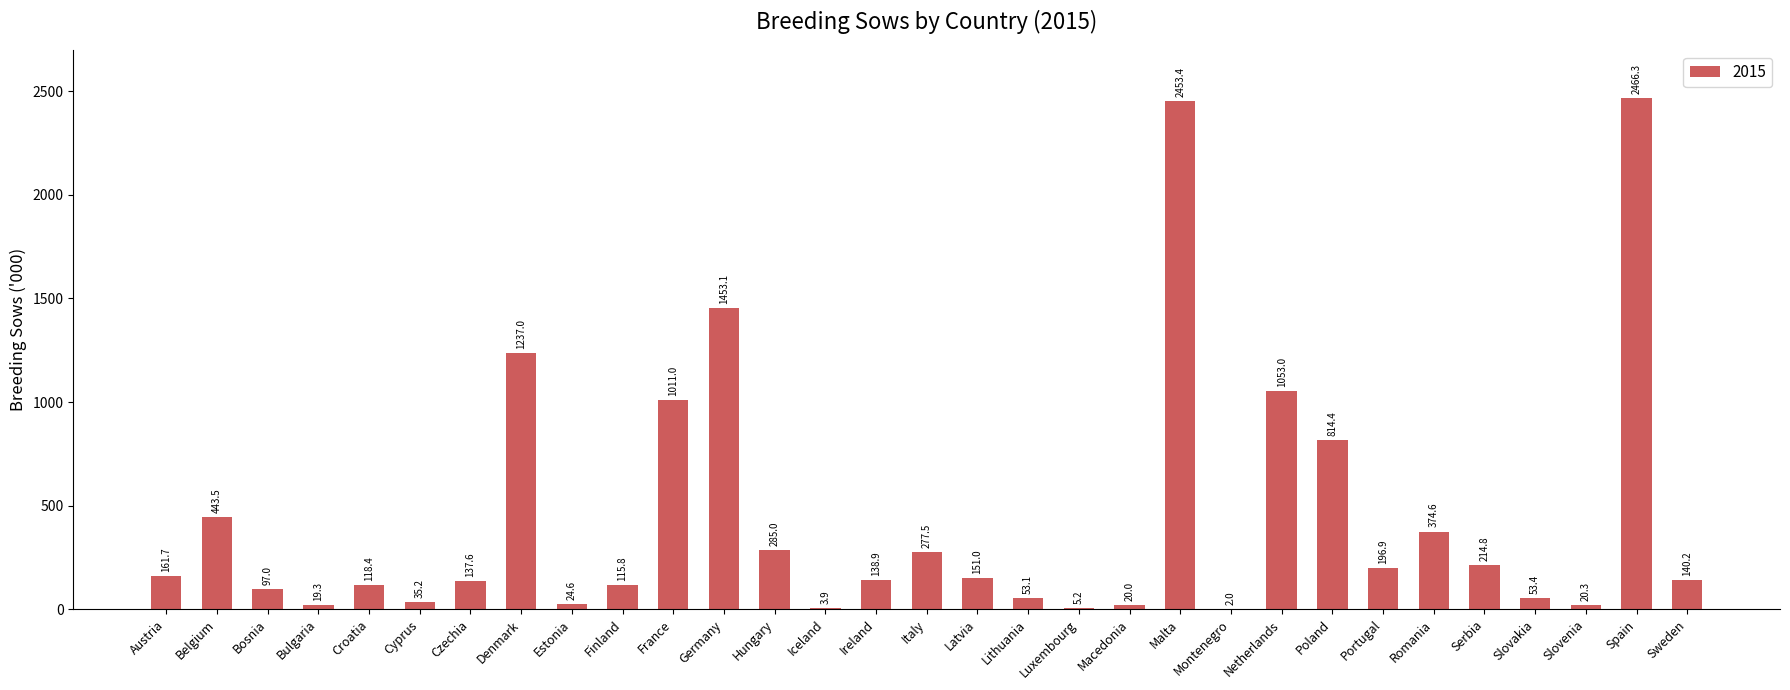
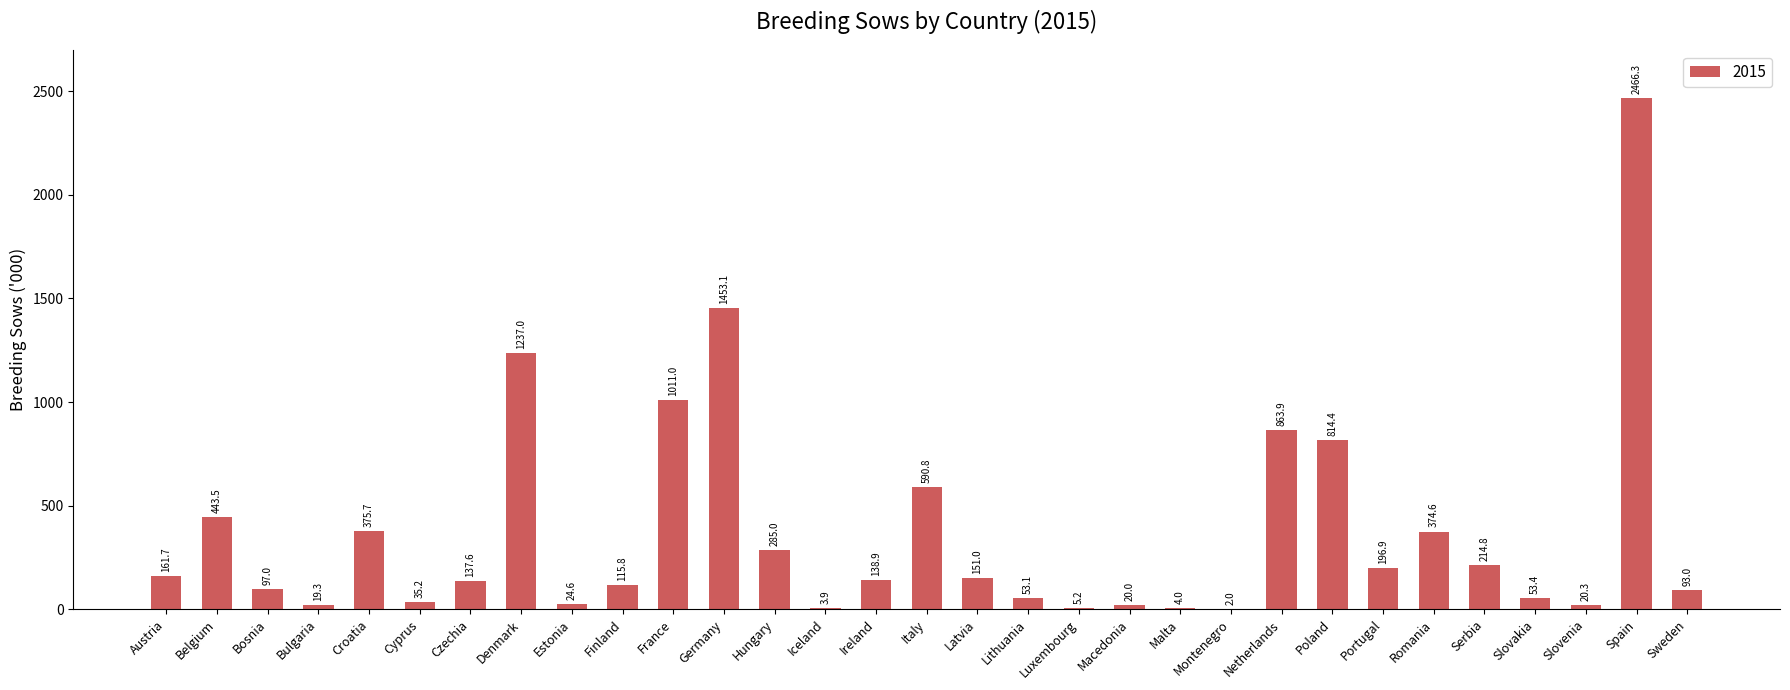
Croatia: 118.4 -> 375.7
Italy: 277.5 -> 590.8
Malta: 2453.4 -> 4.0
Netherlands: 1053.0 -> 863.9
Sweden: 140.2 -> 93.0
